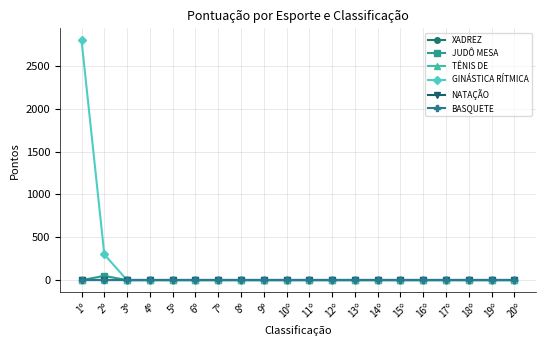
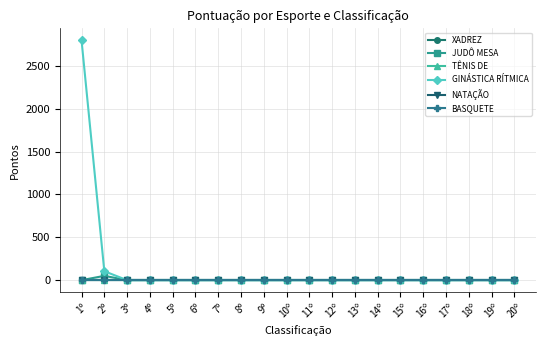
GINÁSTICA RÍTMICA, 2º: 300 -> 100
